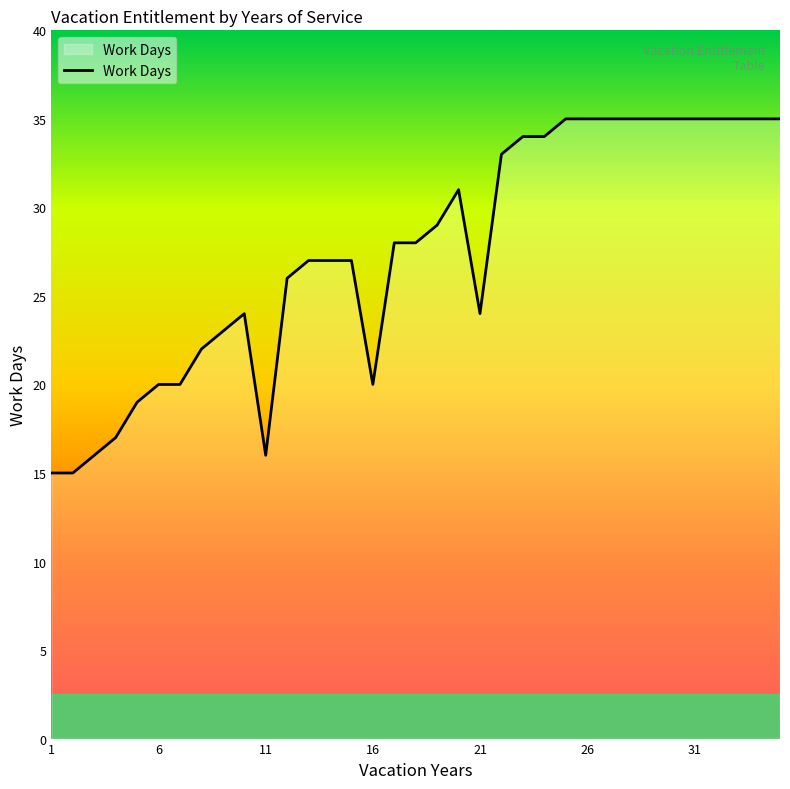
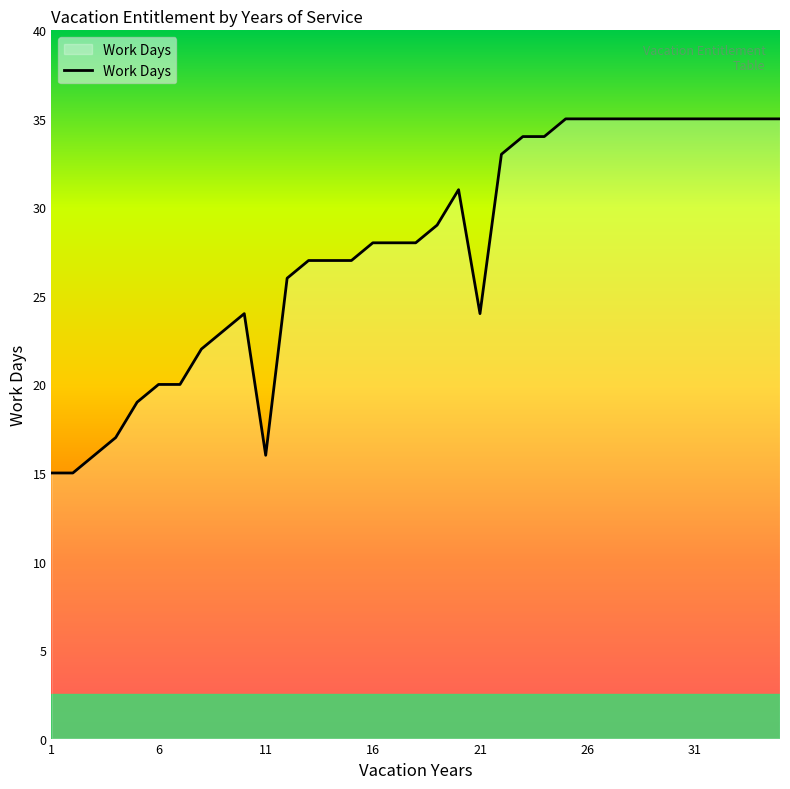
16: 20 -> 28
